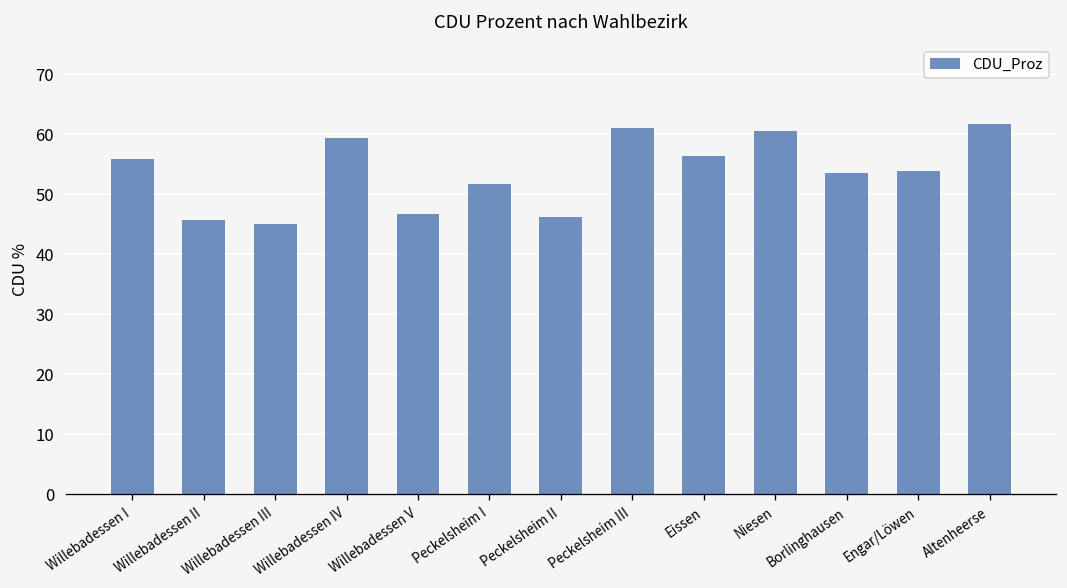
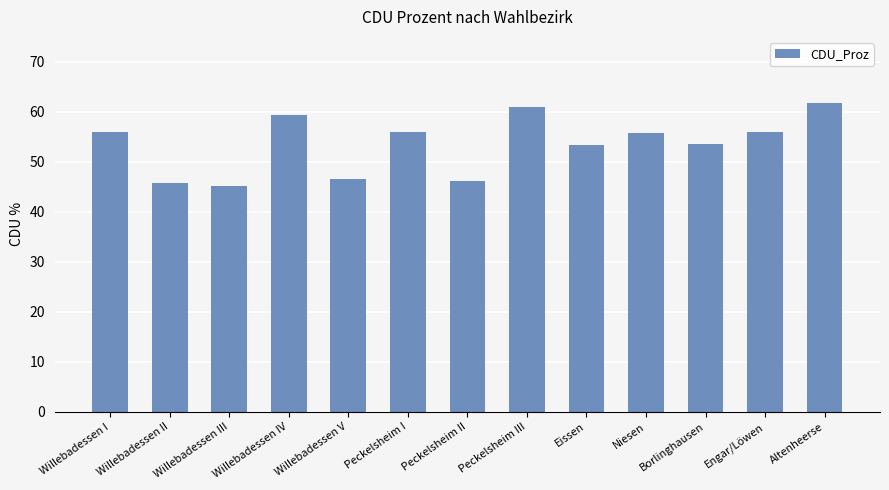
Peckelsheim I: 52 -> 56
Eissen: 56 -> 53
Niesen: 61 -> 56
Engar/Löwen: 54 -> 56
